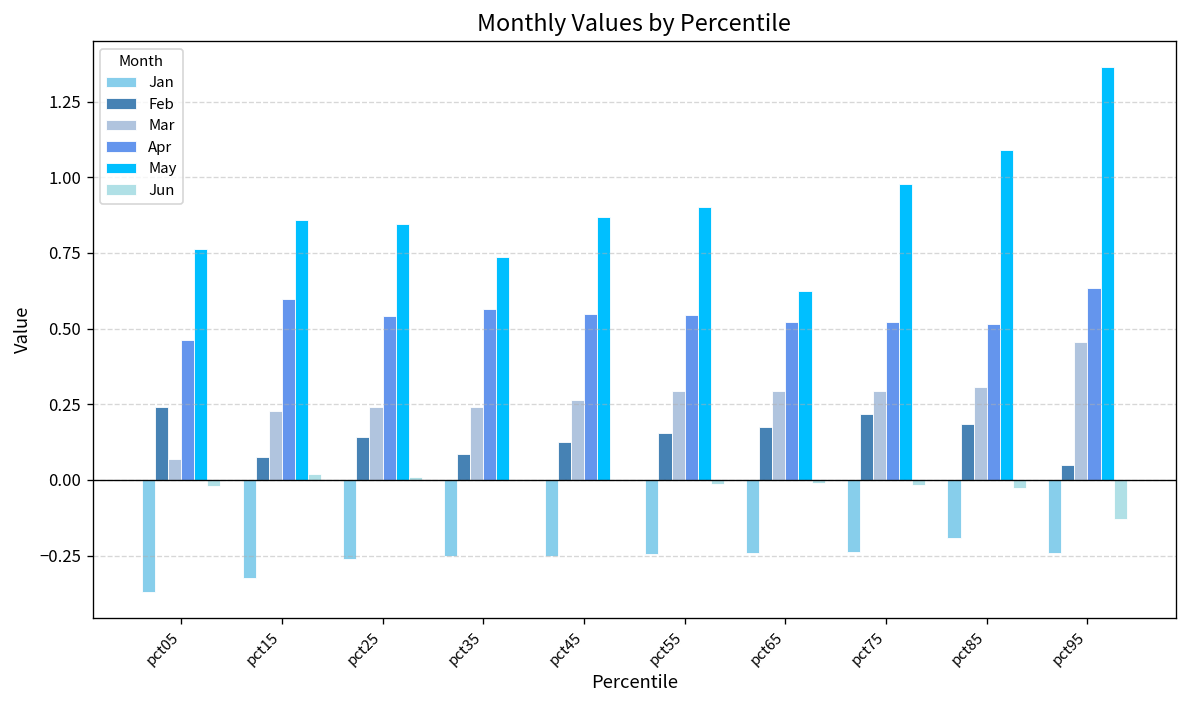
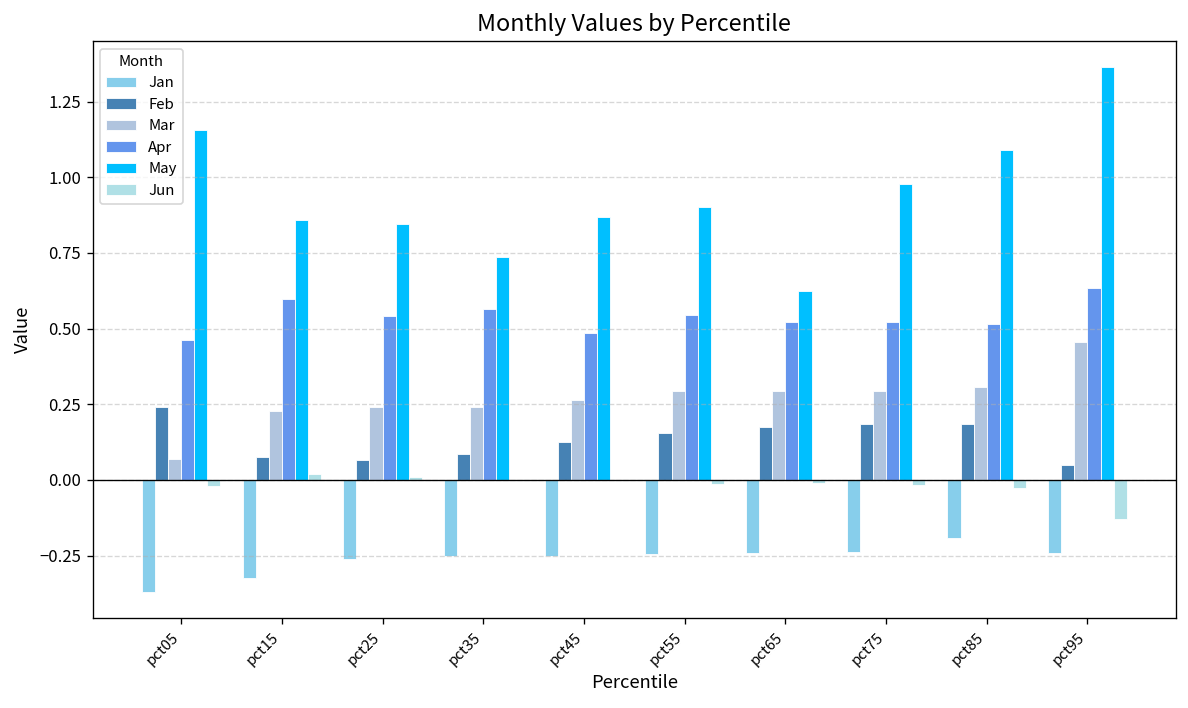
May, pct05: 0.76 -> 1.16
Feb, pct25: 0.14 -> 0.06
Apr, pct45: 0.55 -> 0.49
Feb, pct75: 0.22 -> 0.19
